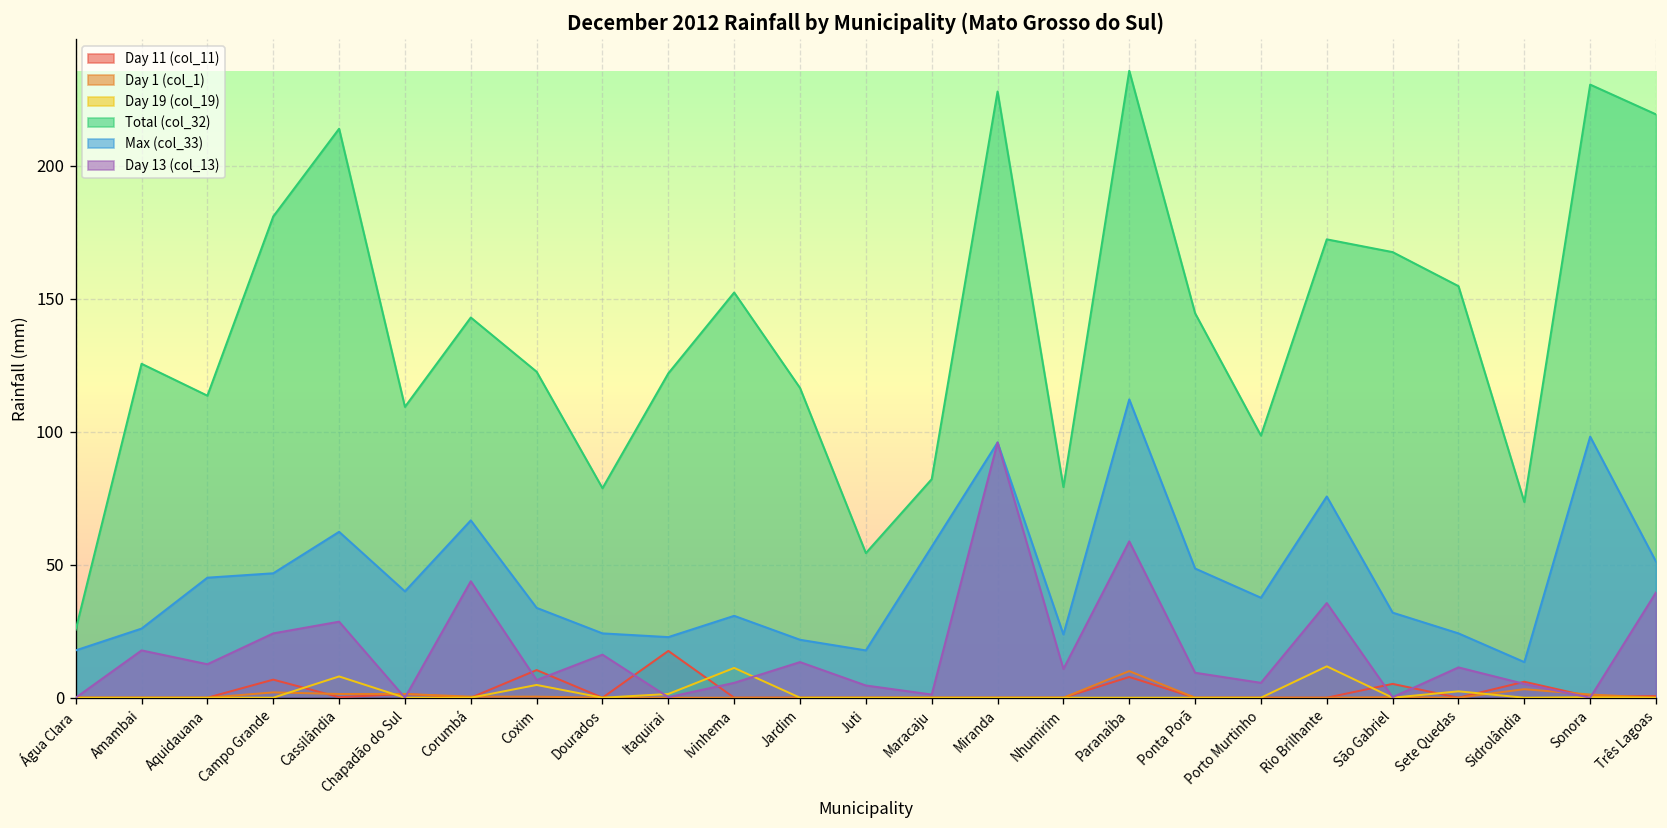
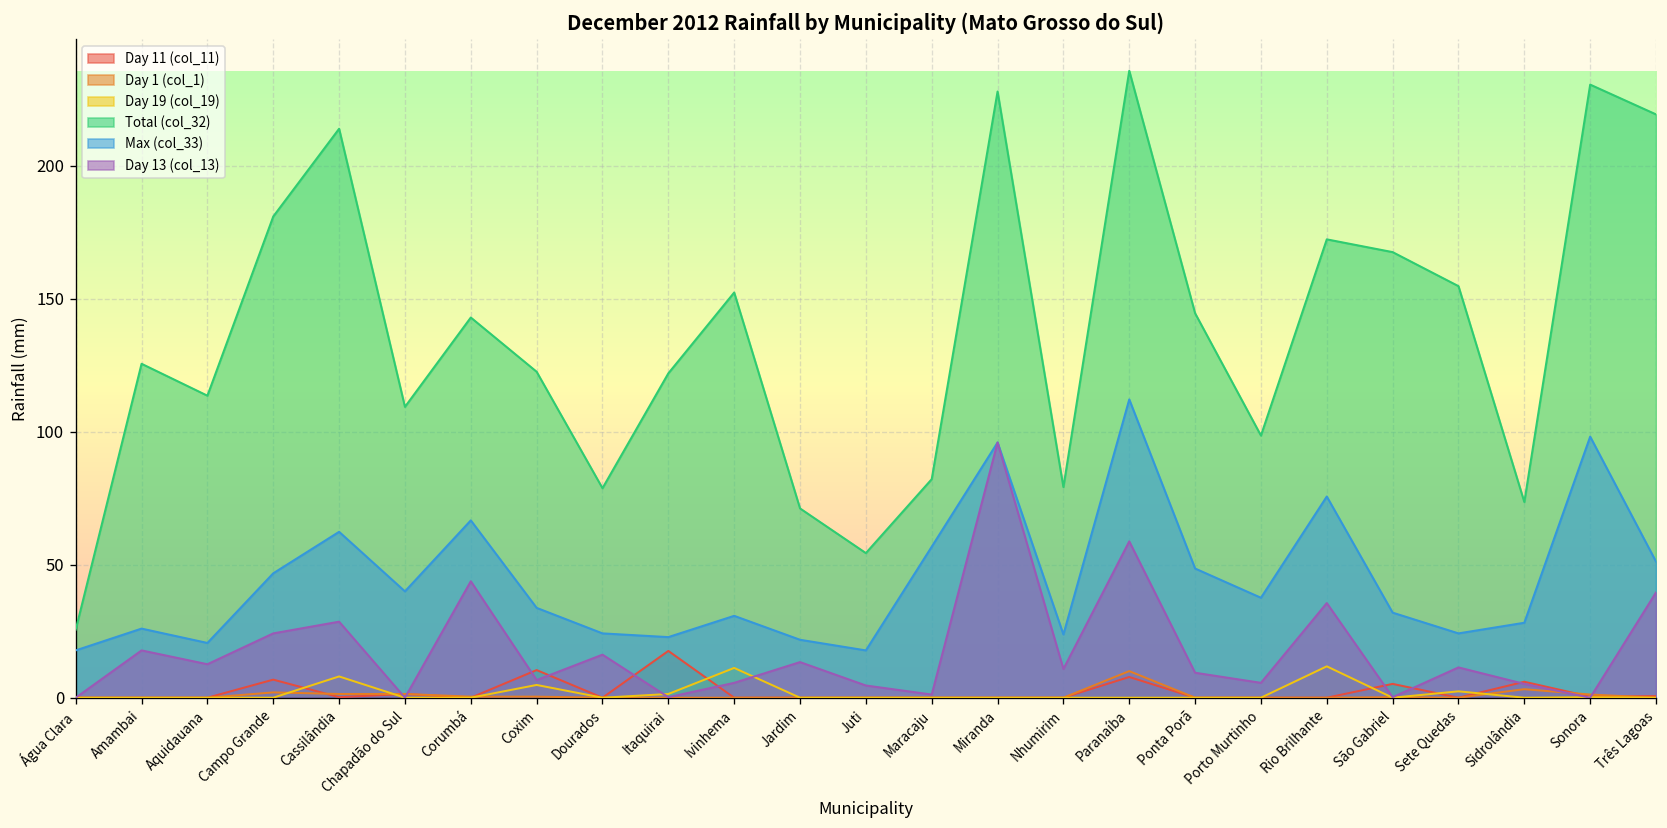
Max (col_33), Aquidauana: 45 -> 21
Total (col_32), Jardim: 117 -> 71
Max (col_33), Sidrolândia: 13 -> 28
